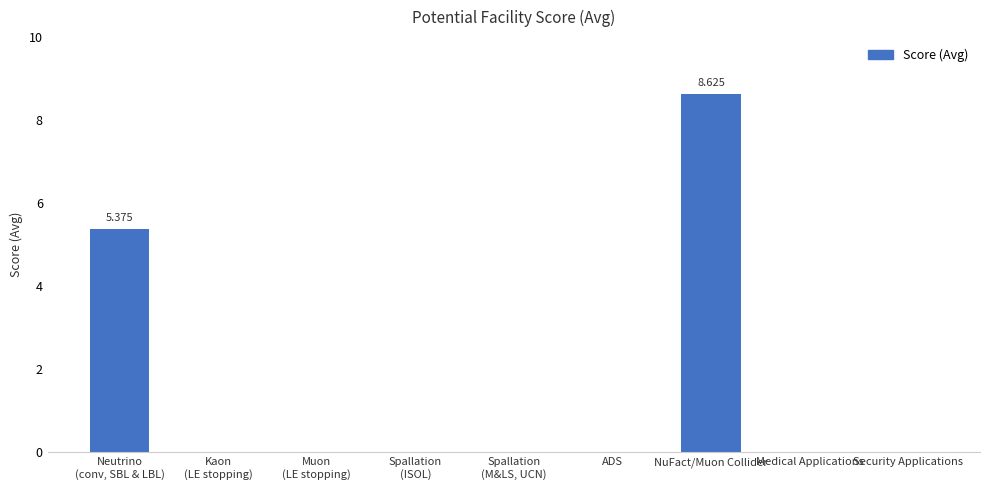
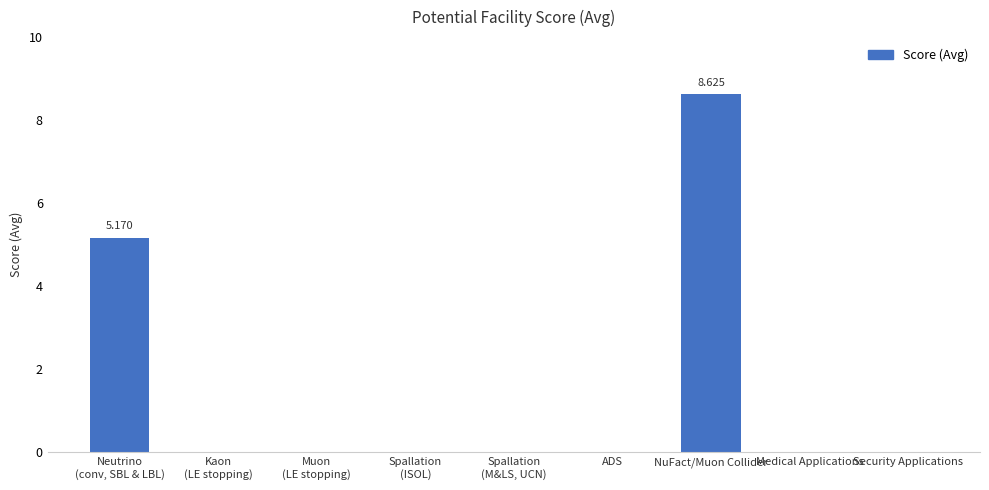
Neutrino (conv, SBL & LBL): 5.375 -> 5.170
